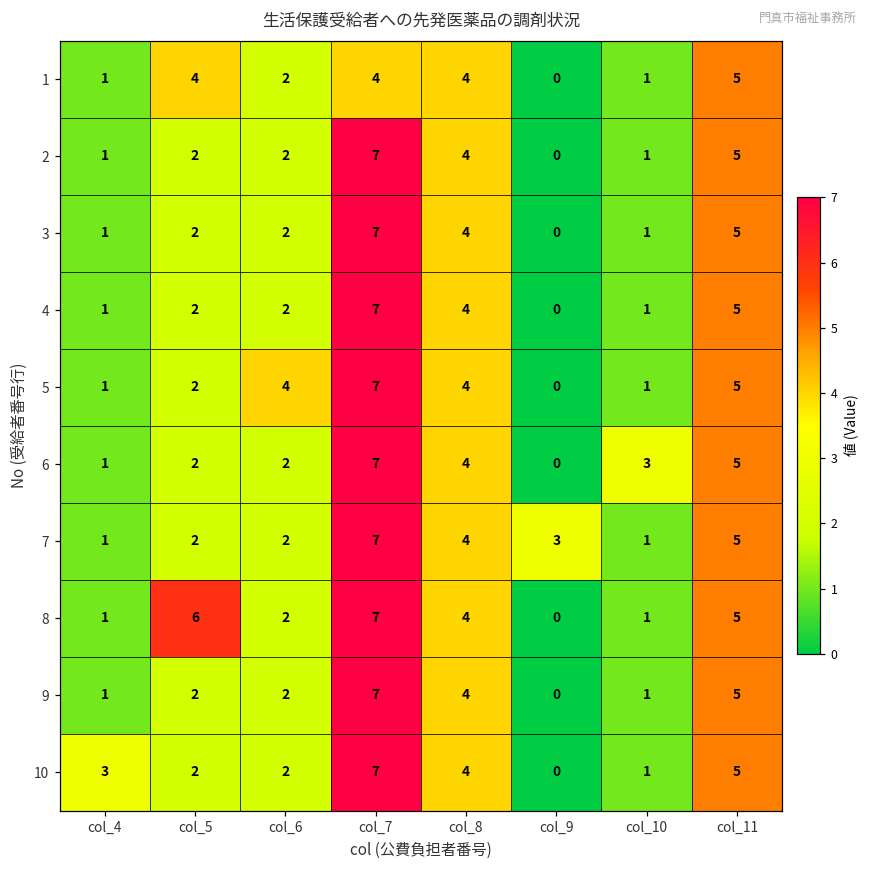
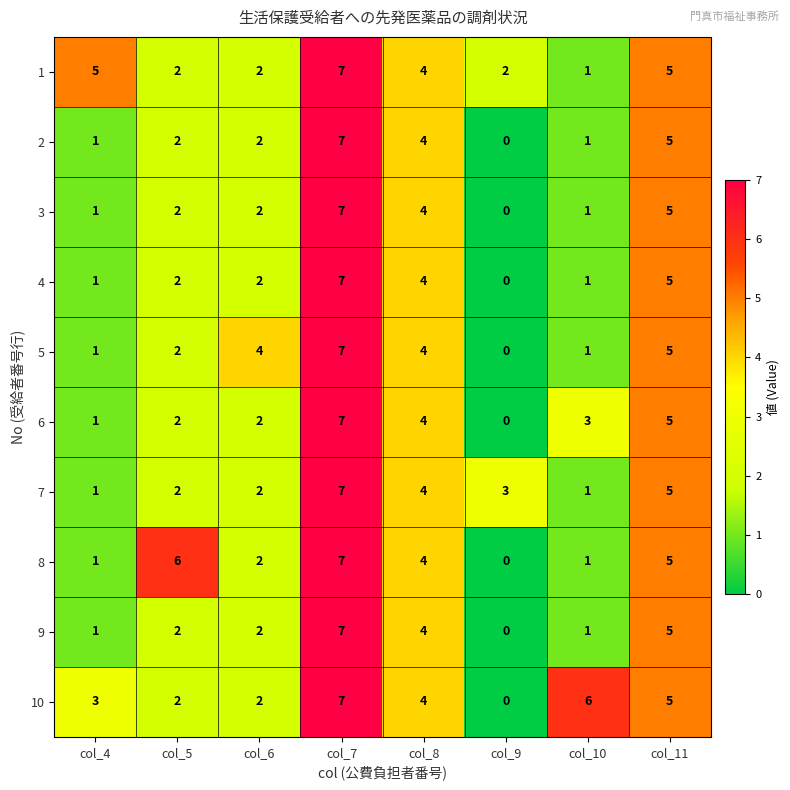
1, col_4: 1 -> 5
1, col_5: 4 -> 2
1, col_7: 4 -> 7
1, col_9: 0 -> 2
10, col_10: 1 -> 6
